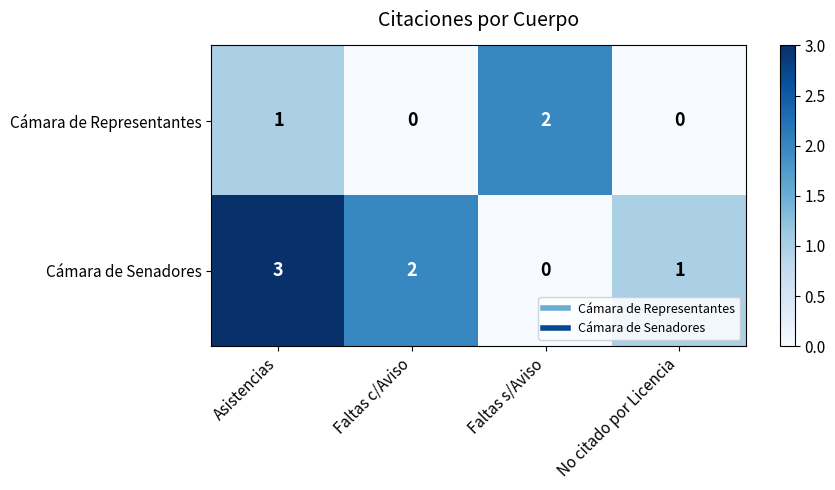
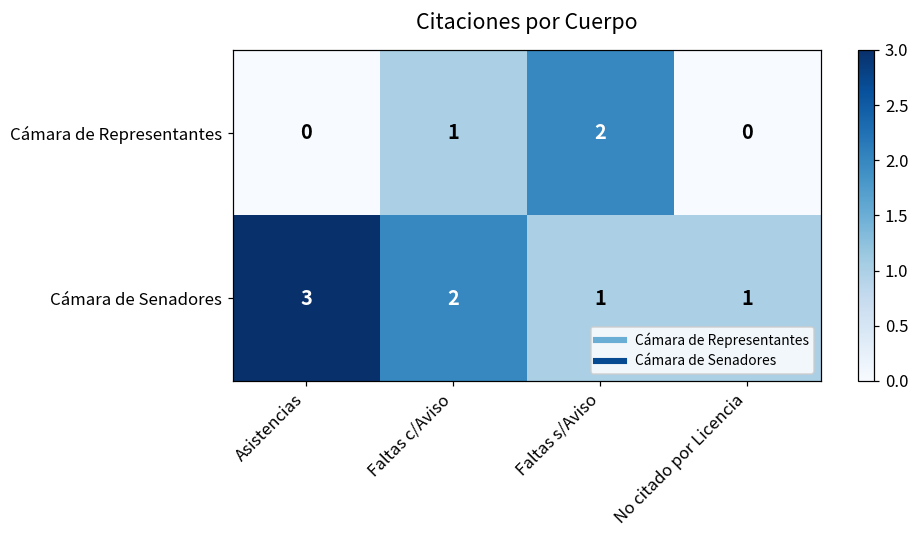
Cámara de Representantes, Asistencias: 1 -> 0
Cámara de Representantes, Faltas c/Aviso: 0 -> 1
Cámara de Senadores, Faltas s/Aviso: 0 -> 1
